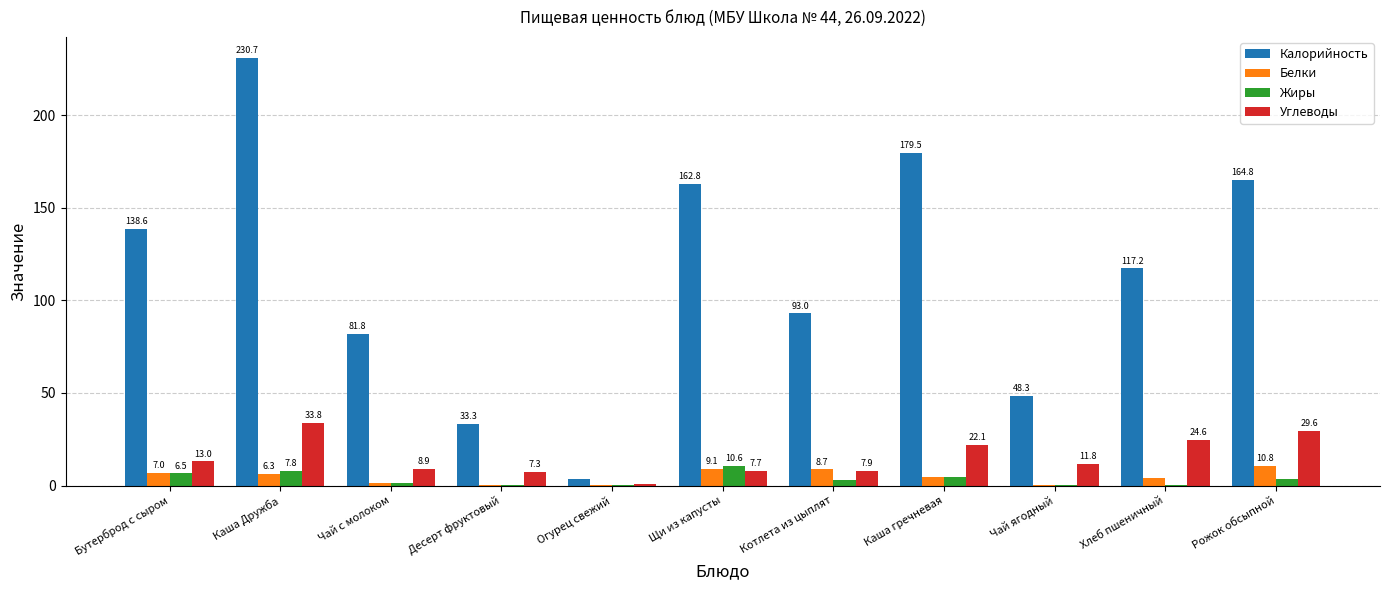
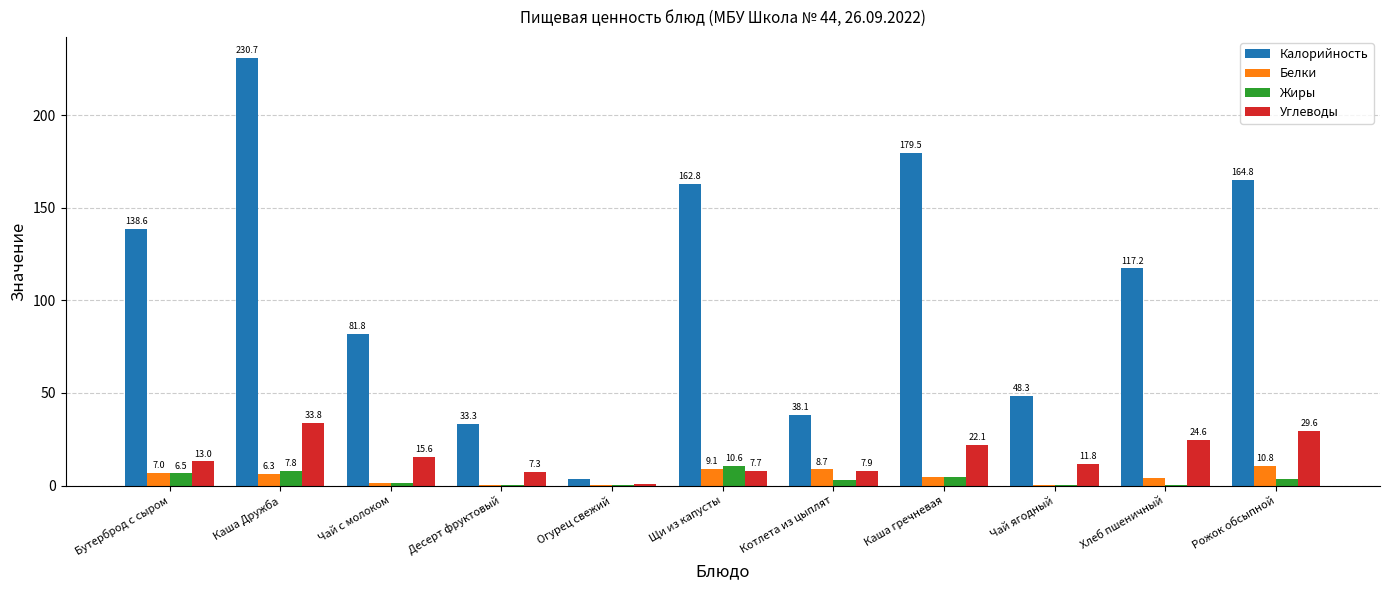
Углеводы, Чай с молоком: 8.9 -> 15.6
Калорийность, Котлета из цыплят: 93.0 -> 38.1
